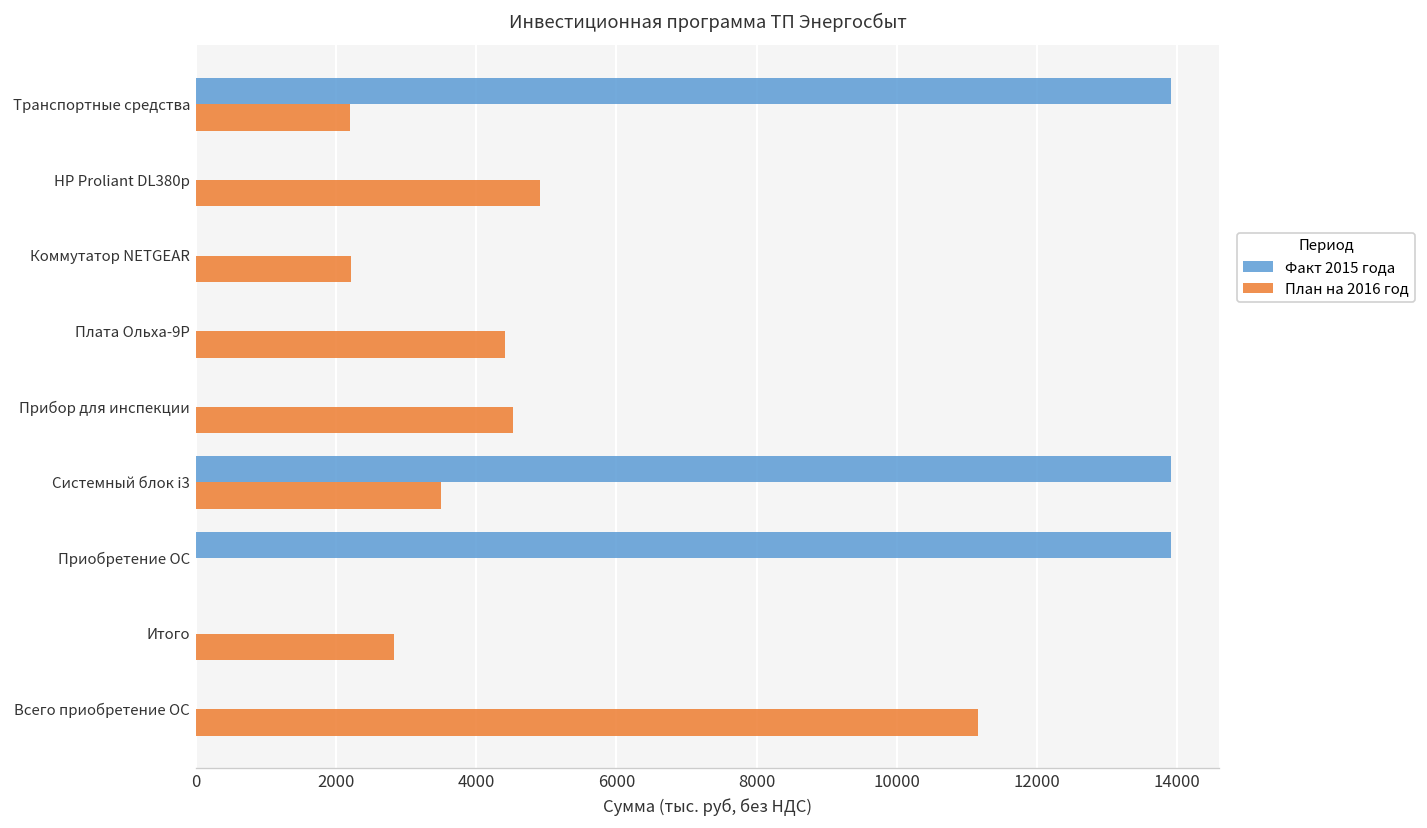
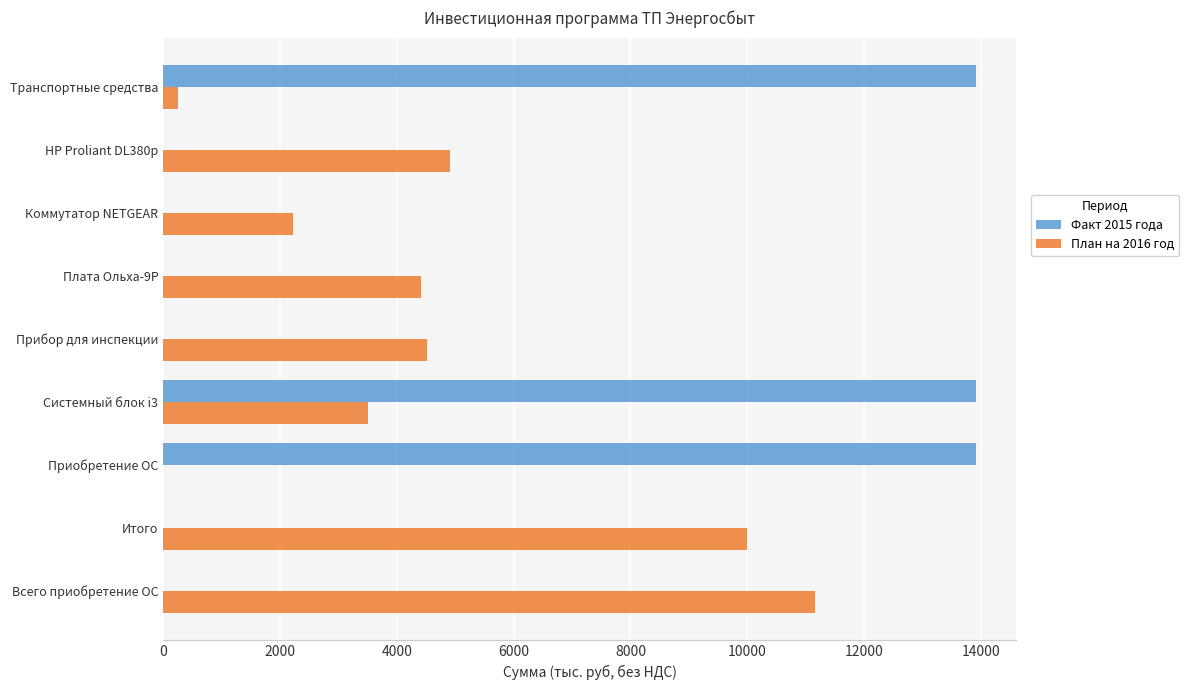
План на 2016 год, Транспортные средства: 2200 -> 300
План на 2016 год, Итого: 2800 -> 10000
